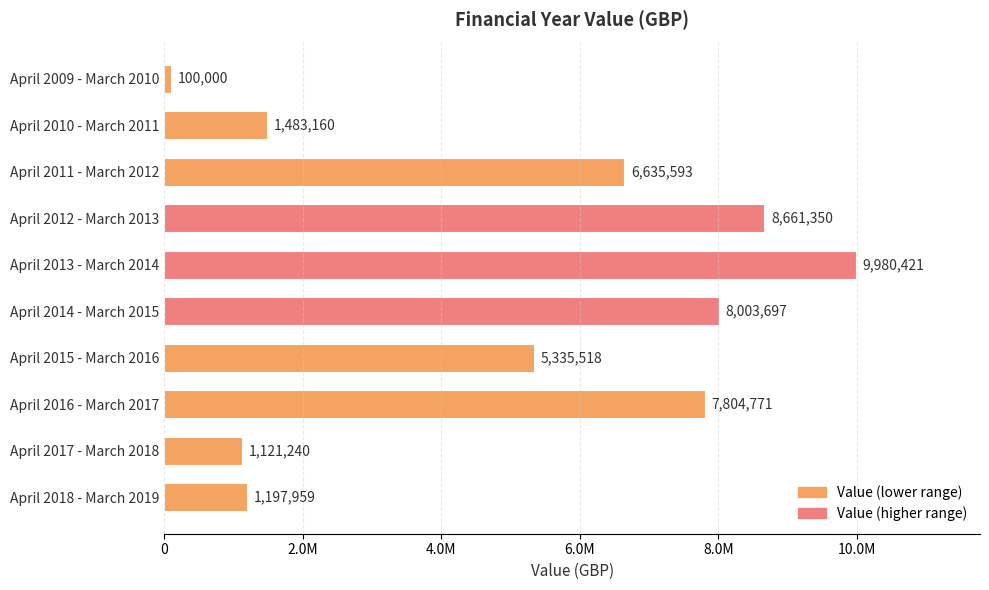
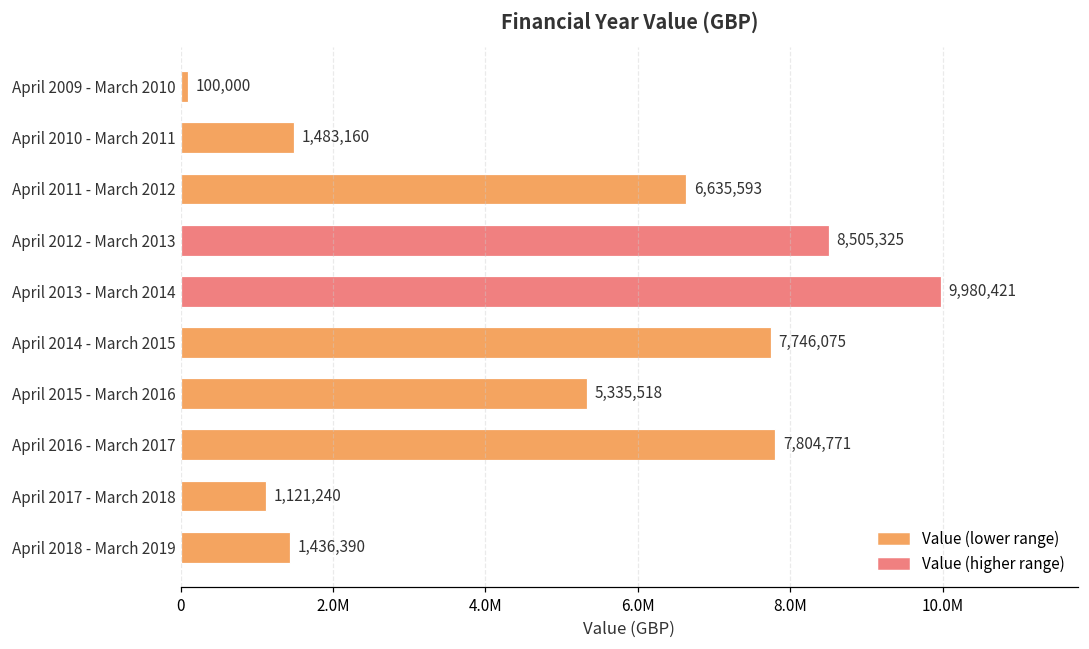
April 2012 - March 2013: 8,661,350 -> 8,505,325
April 2014 - March 2015: 8,003,697 -> 7,746,075
April 2018 - March 2019: 1,197,959 -> 1,436,390
